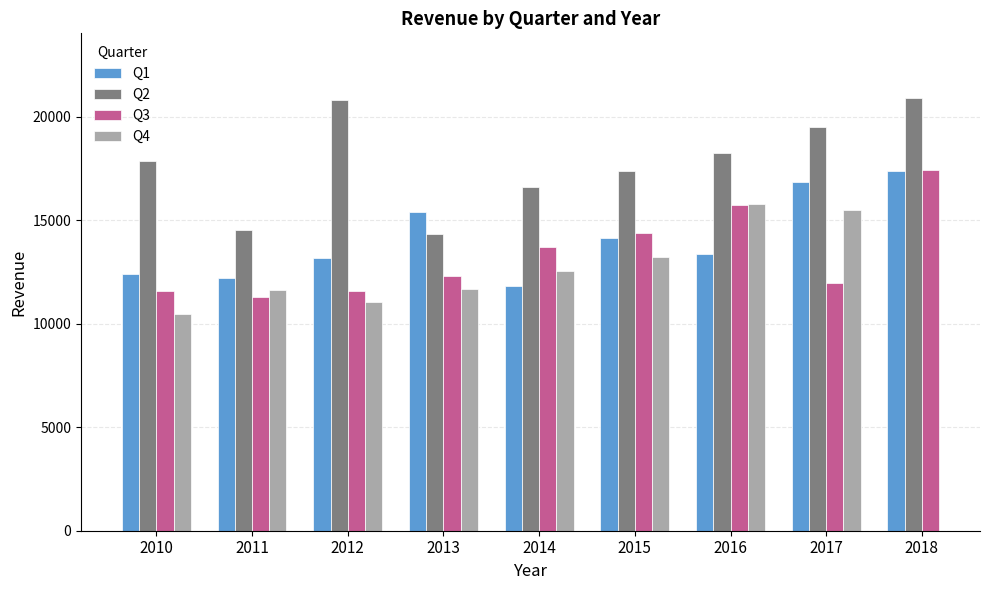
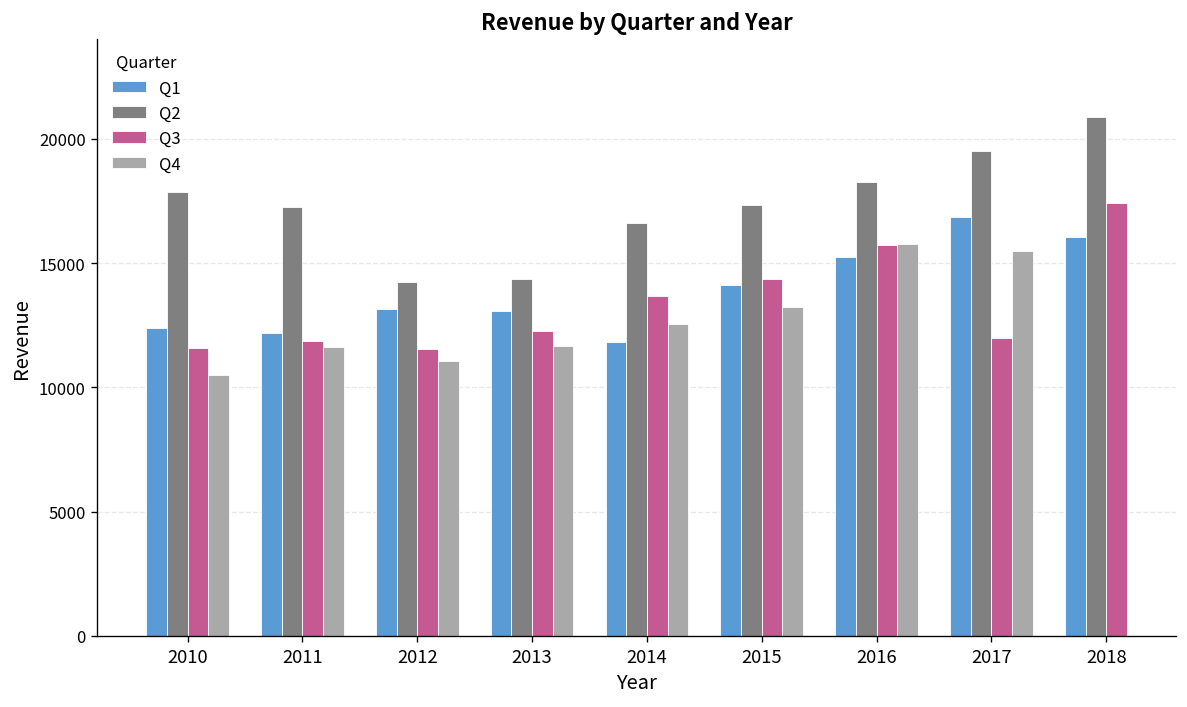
Q2, 2011: 14500 -> 17300
Q3, 2011: 11300 -> 11900
Q2, 2012: 20800 -> 14200
Q1, 2013: 15400 -> 13100
Q1, 2016: 13400 -> 15200
Q1, 2018: 17400 -> 16100
